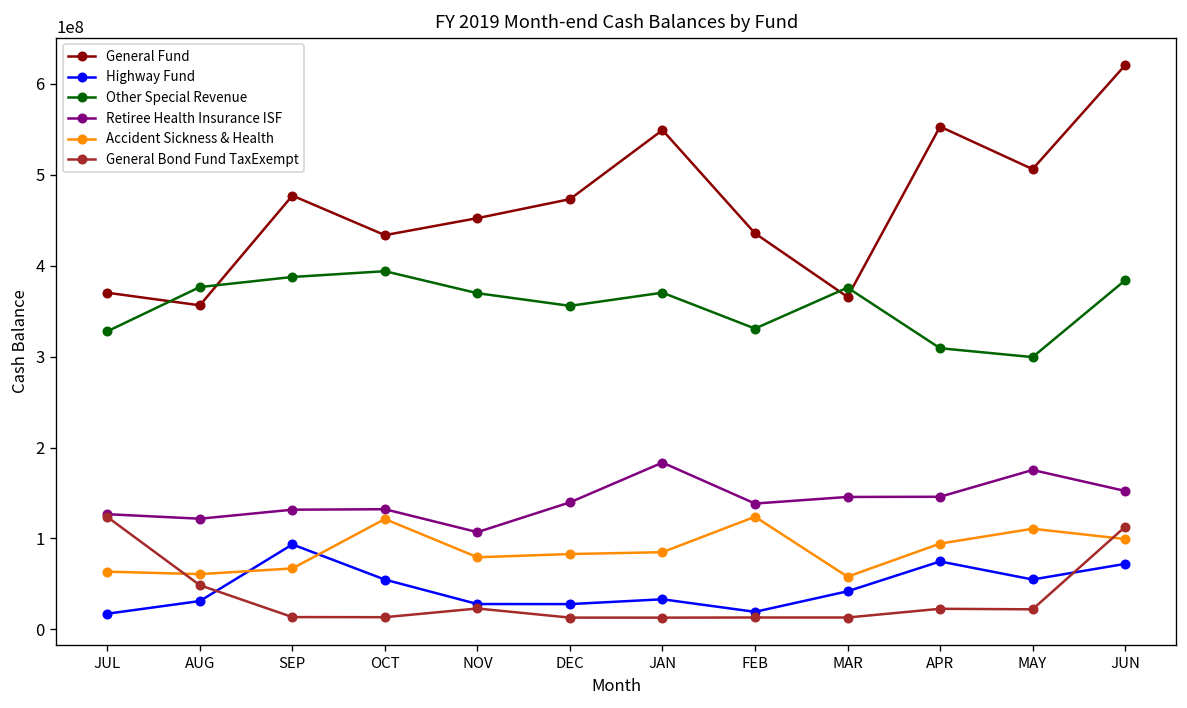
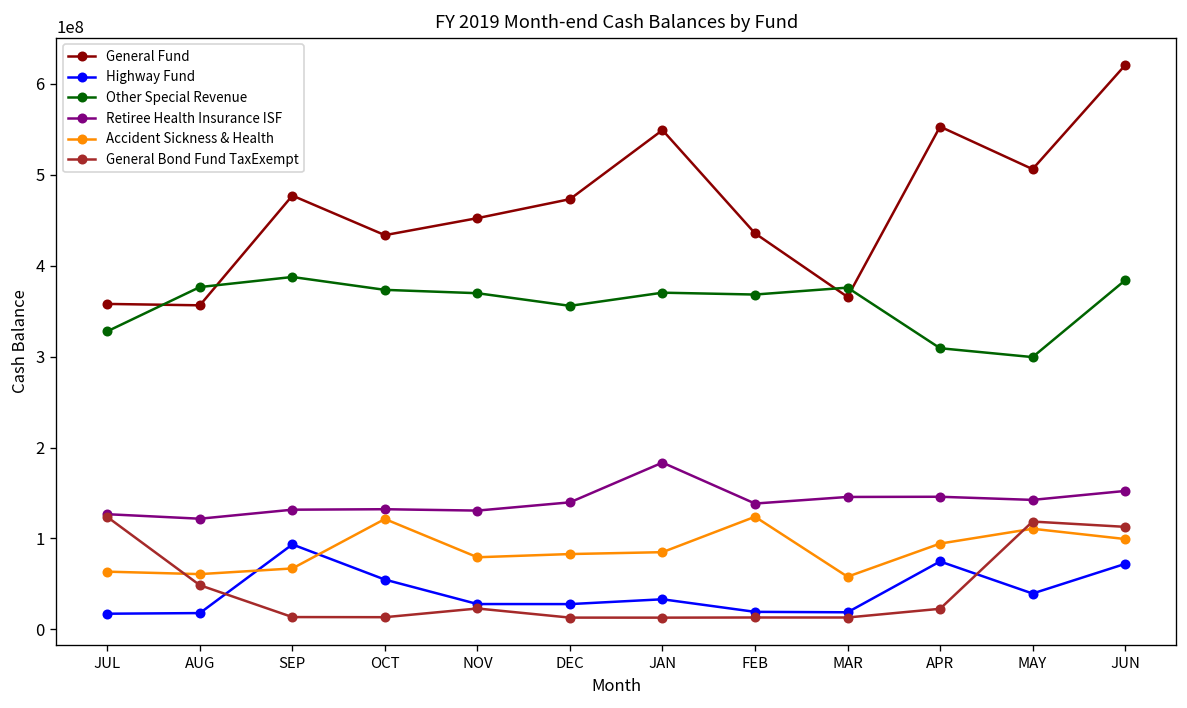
General Fund, JUL: 370000000 -> 360000000
Highway Fund, AUG: 30000000 -> 20000000
Other Special Revenue, OCT: 390000000 -> 370000000
Retiree Health Insurance ISF, NOV: 110000000 -> 130000000
Other Special Revenue, FEB: 330000000 -> 370000000
Highway Fund, MAR: 40000000 -> 20000000
Highway Fund, MAY: 50000000 -> 40000000
Retiree Health Insurance ISF, MAY: 180000000 -> 140000000
General Bond Fund TaxExempt, MAY: 20000000 -> 120000000
